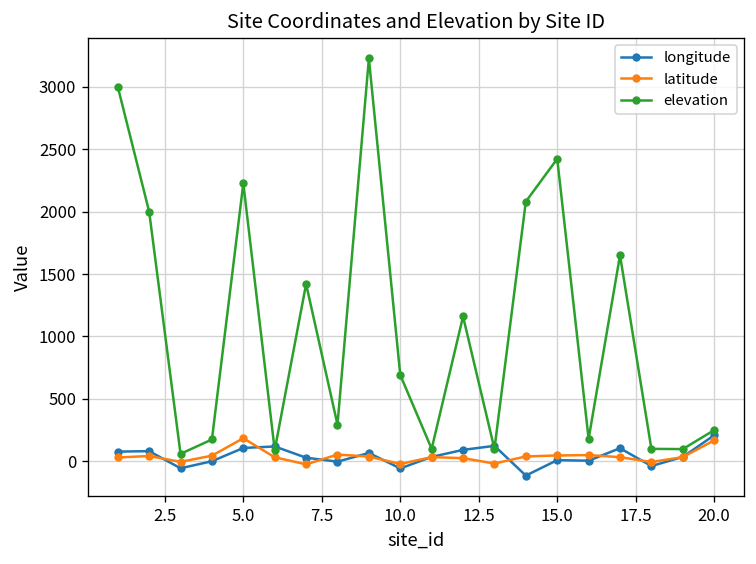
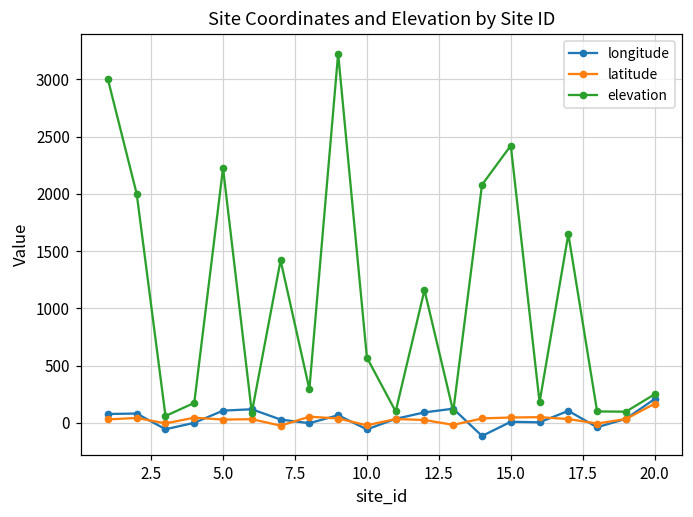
latitude, 5.0: 190 -> 30
elevation, 10.0: 690 -> 570
